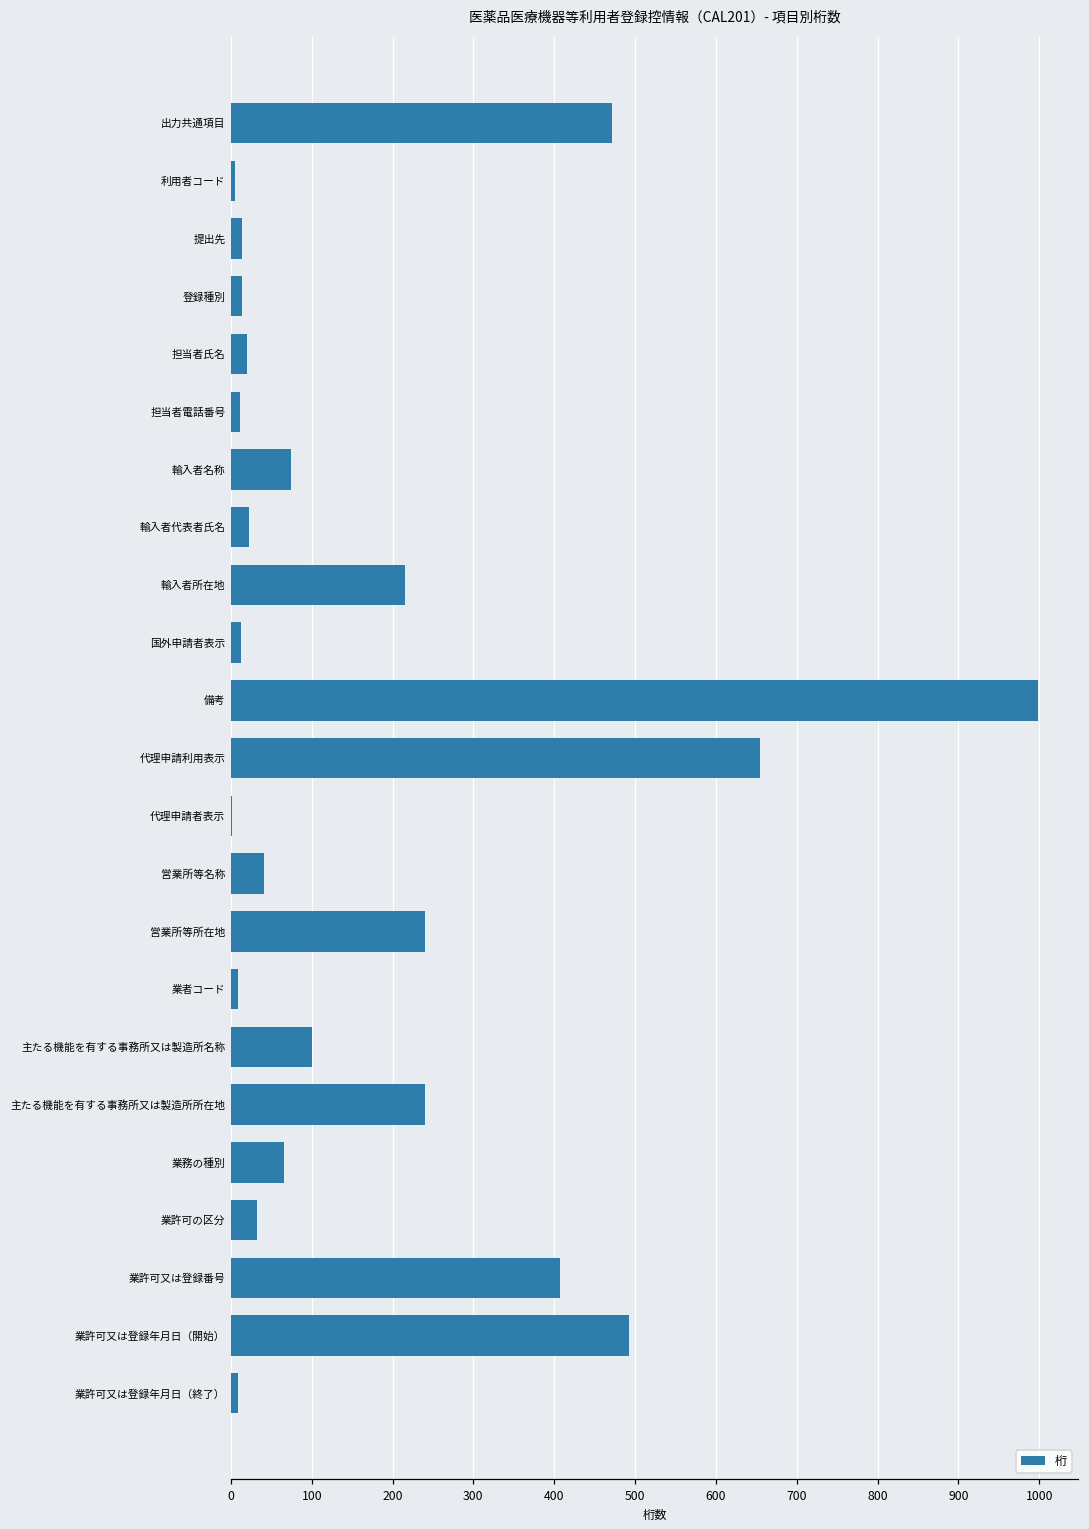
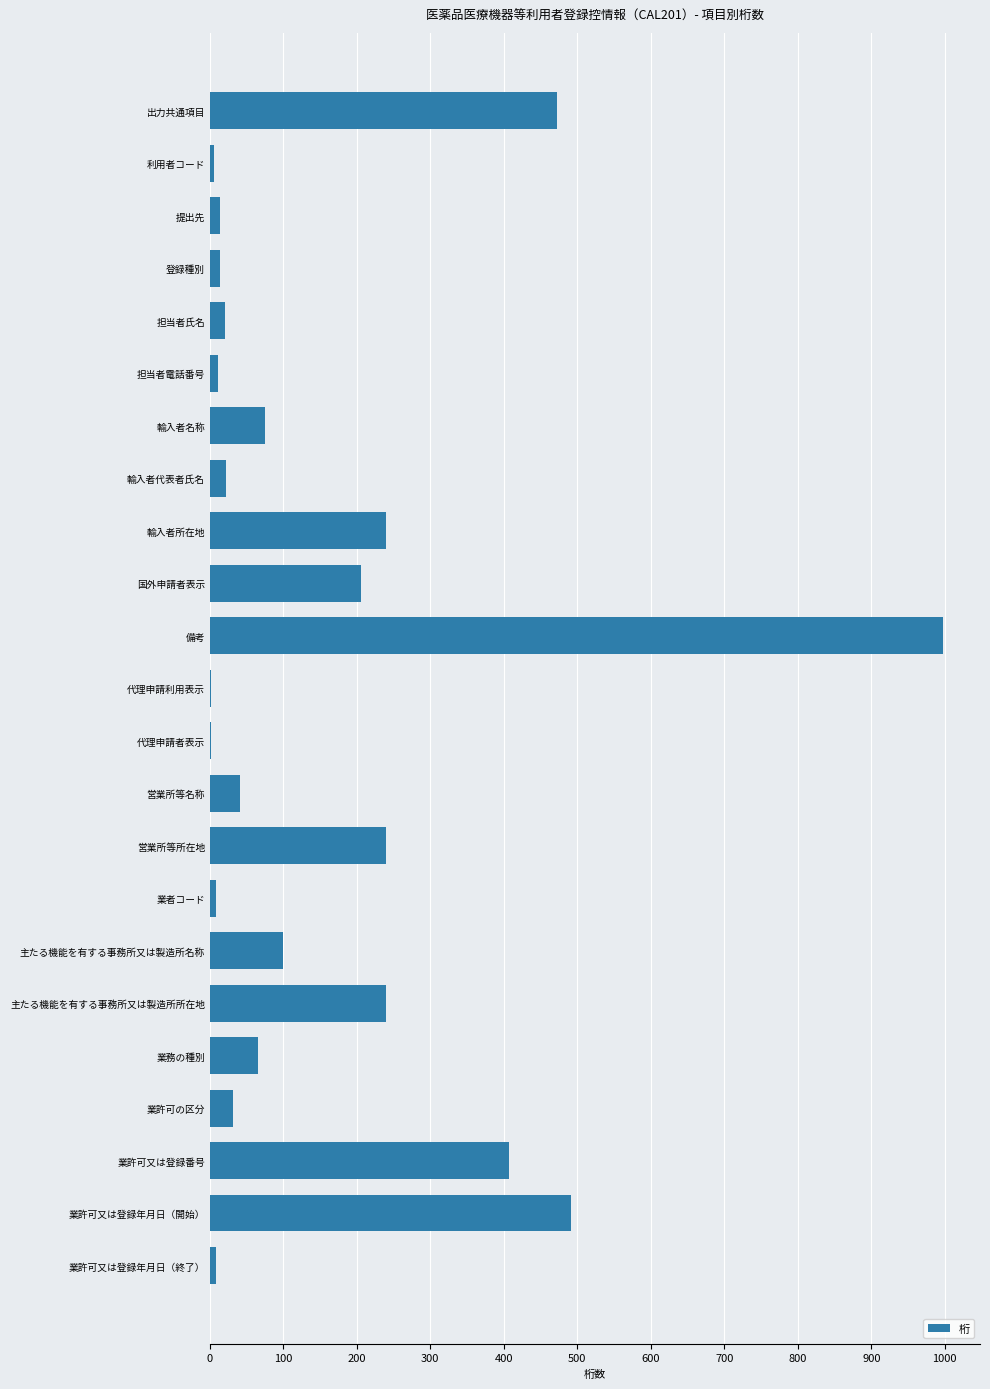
輸入者所在地: 220 -> 240
国外申請者表示: 10 -> 210
代理申請利用表示: 660 -> 0
